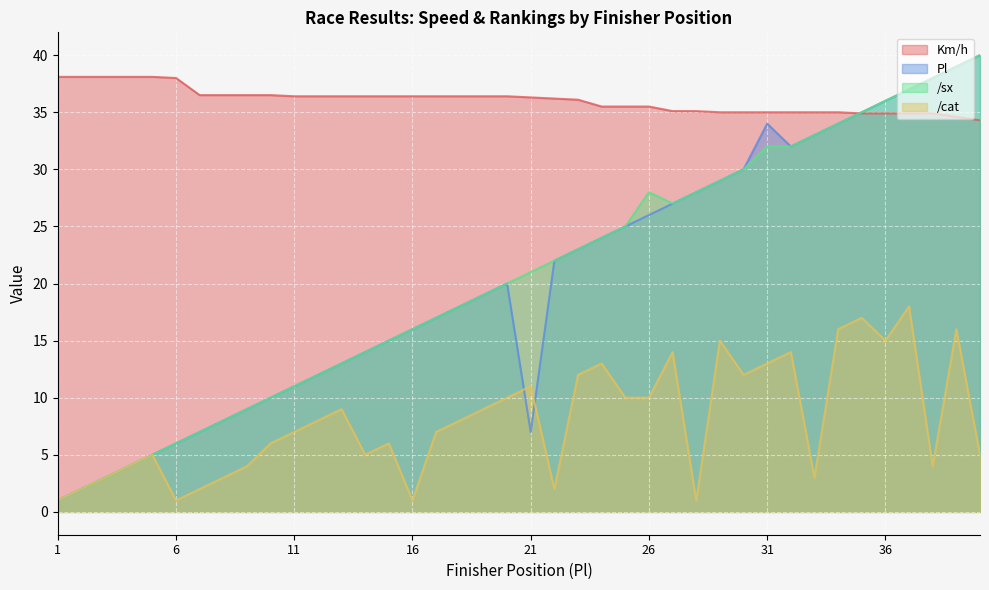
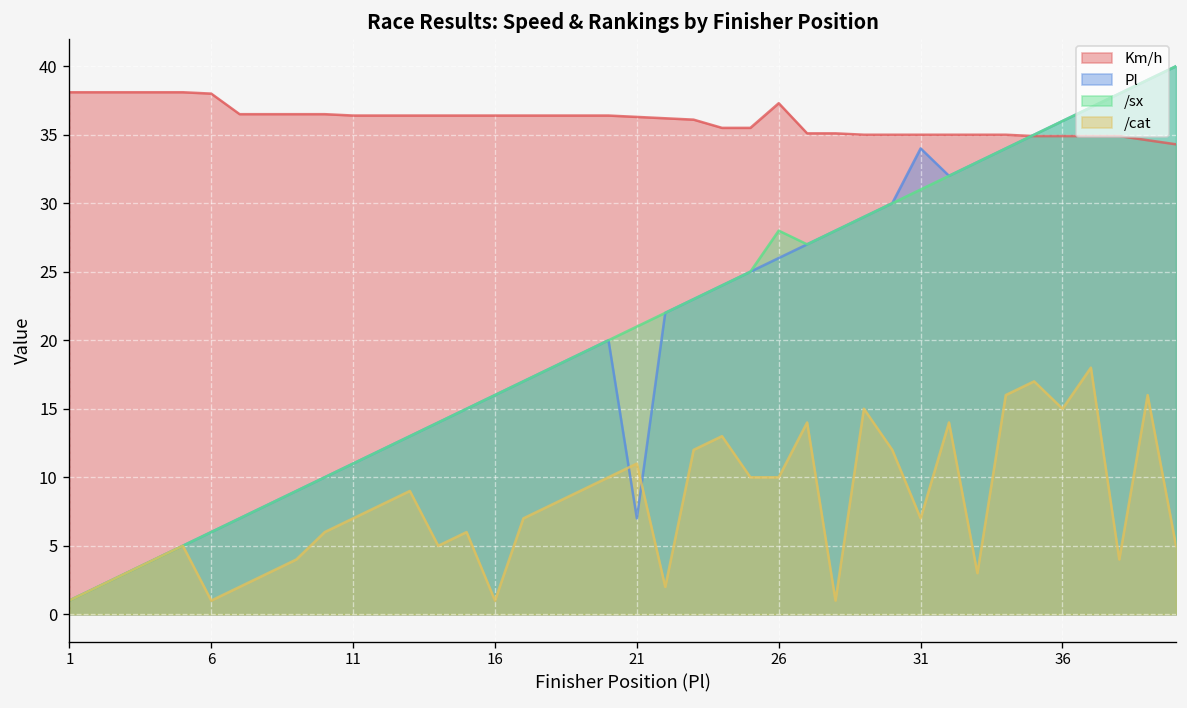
Km/h, 26: 35.5 -> 37.3
/sx, 31: 32 -> 31
/cat, 31: 13 -> 7
